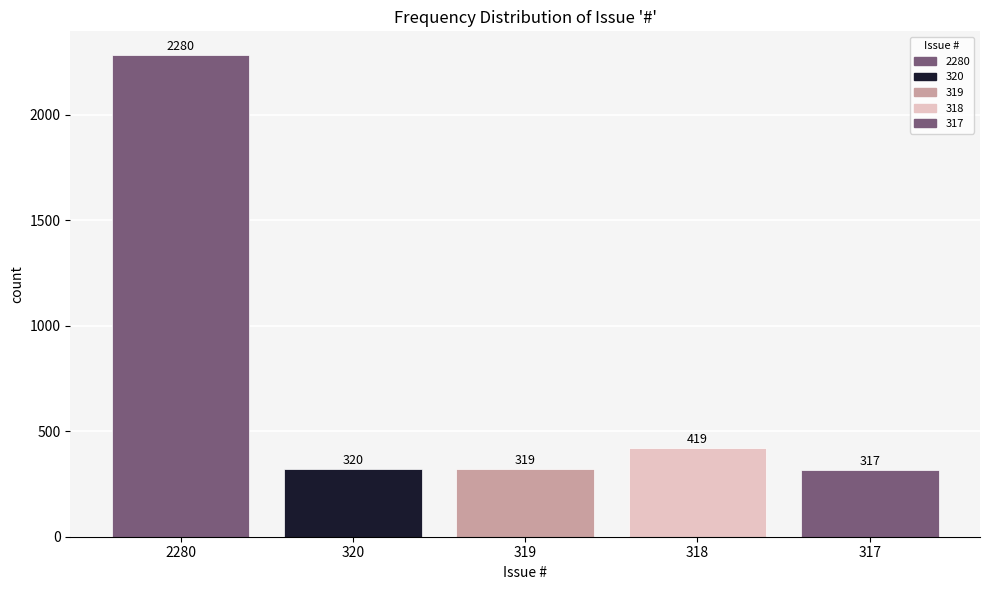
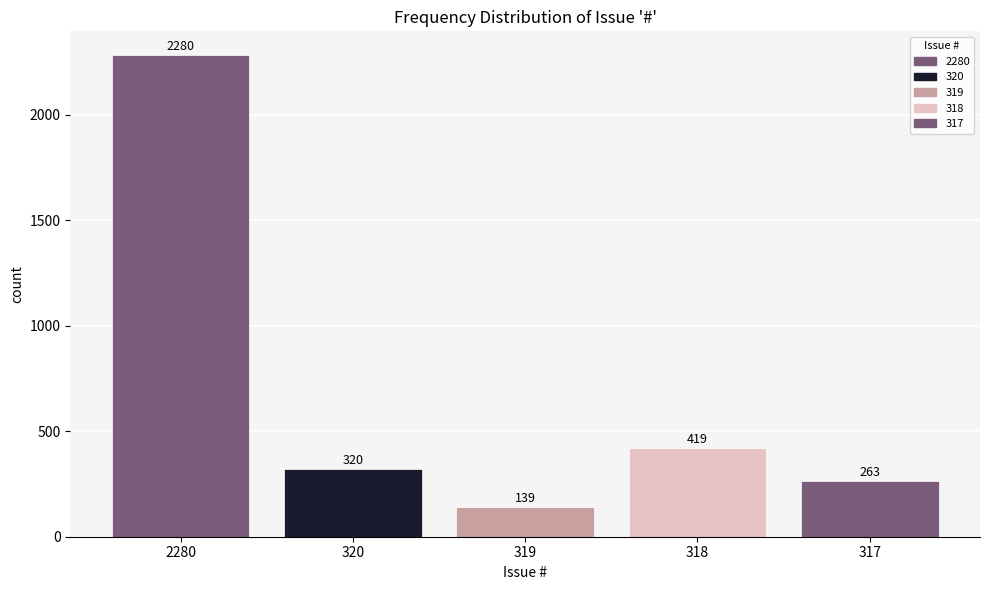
319: 319 -> 139
317: 317 -> 263
